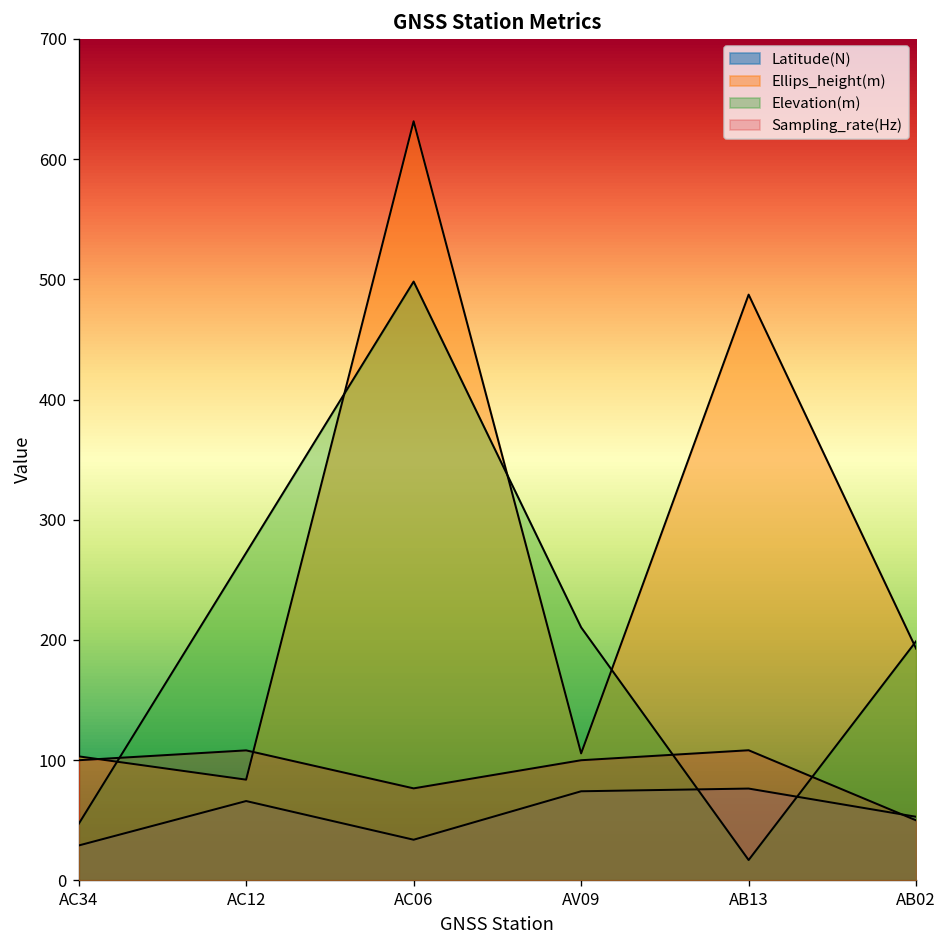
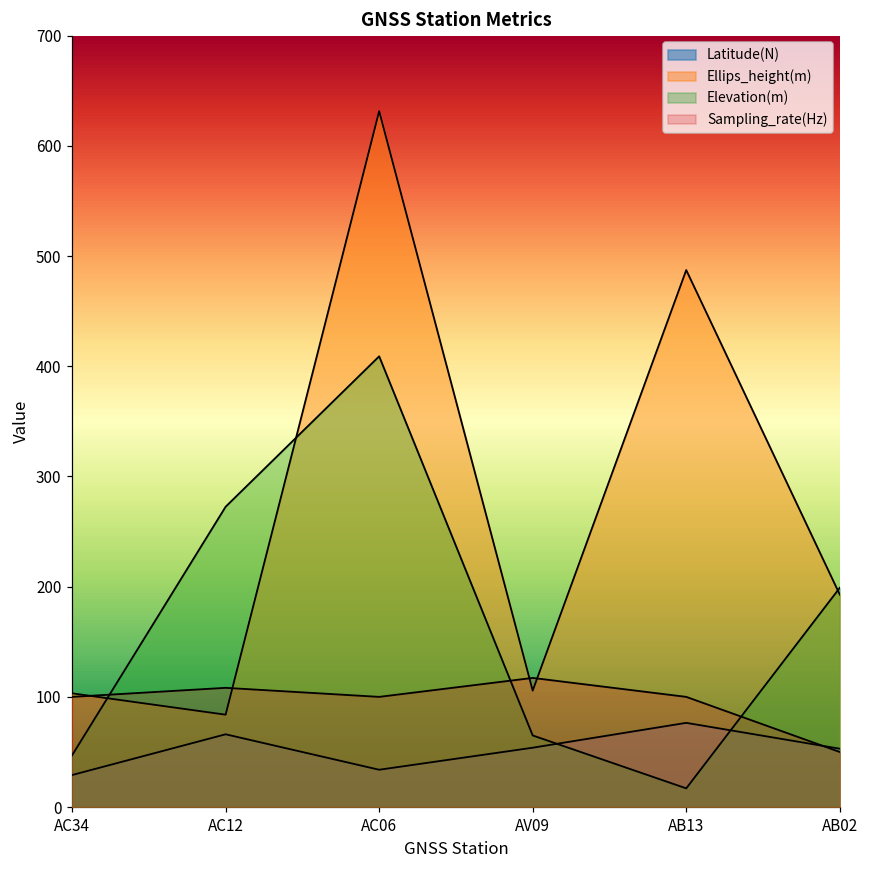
Elevation(m), AC06: 498 -> 409
Sampling_rate(Hz), AC06: 77 -> 100
Latitude(N), AV09: 74 -> 54
Elevation(m), AV09: 211 -> 65
Sampling_rate(Hz), AV09: 100 -> 117
Sampling_rate(Hz), AB13: 108 -> 100
